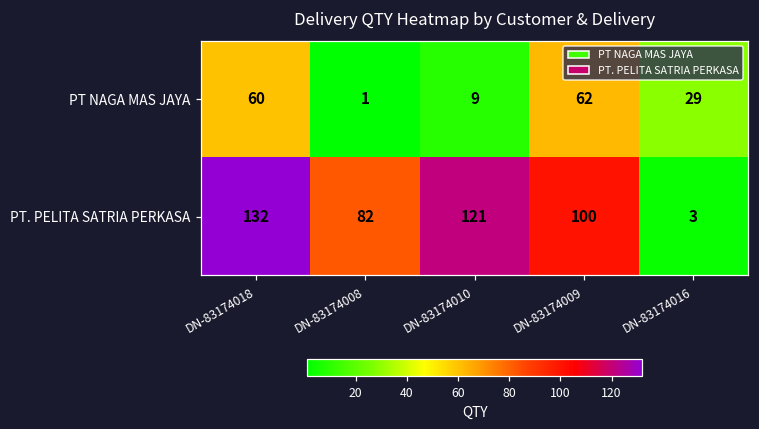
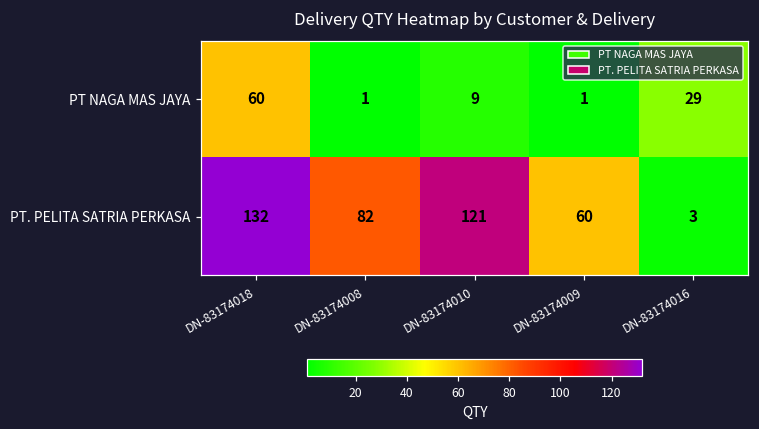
PT NAGA MAS JAYA, DN-83174009: 62 -> 1
PT. PELITA SATRIA PERKASA, DN-83174009: 100 -> 60
